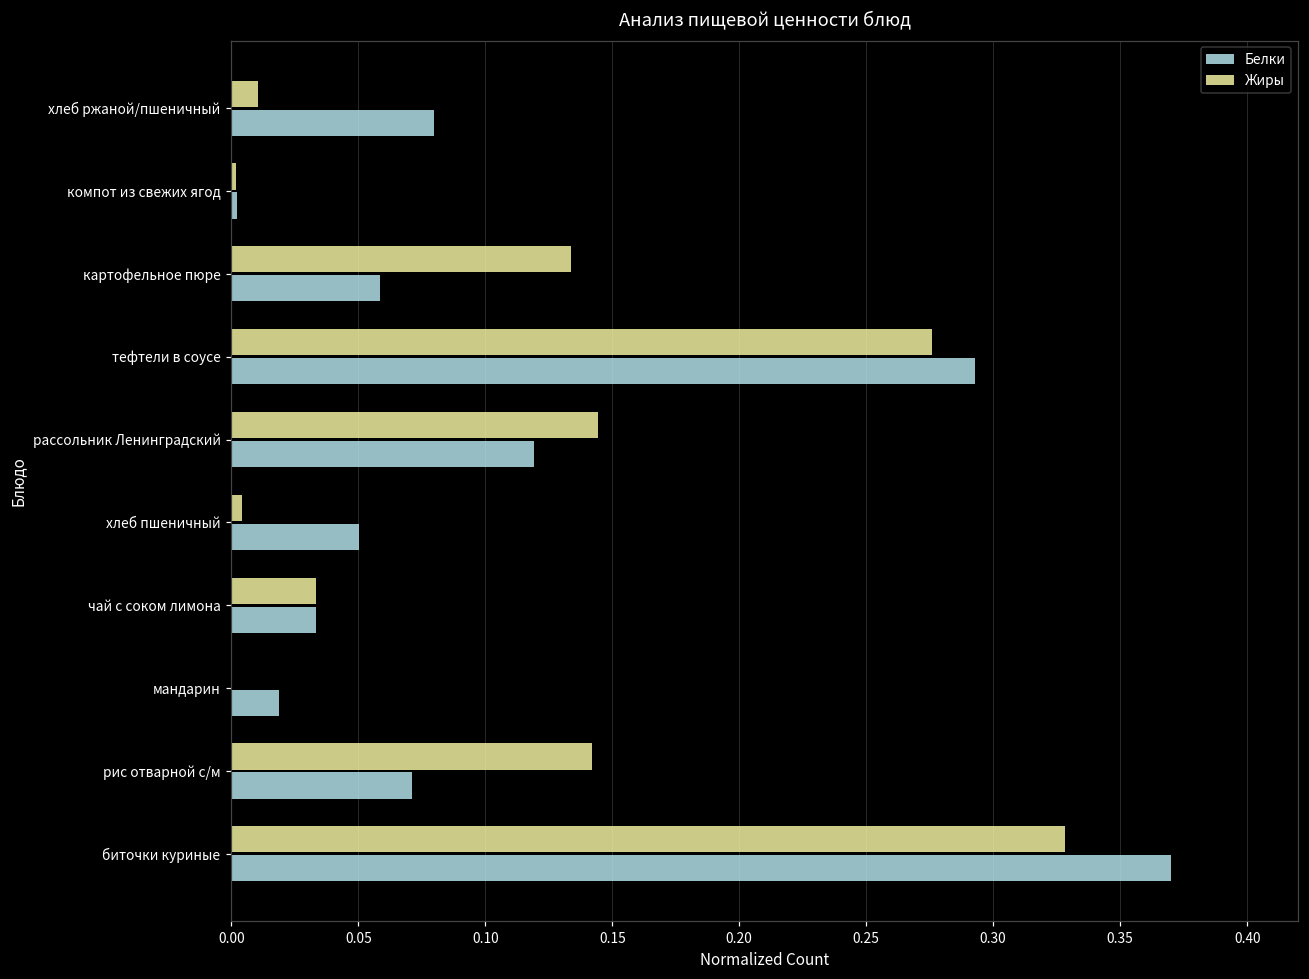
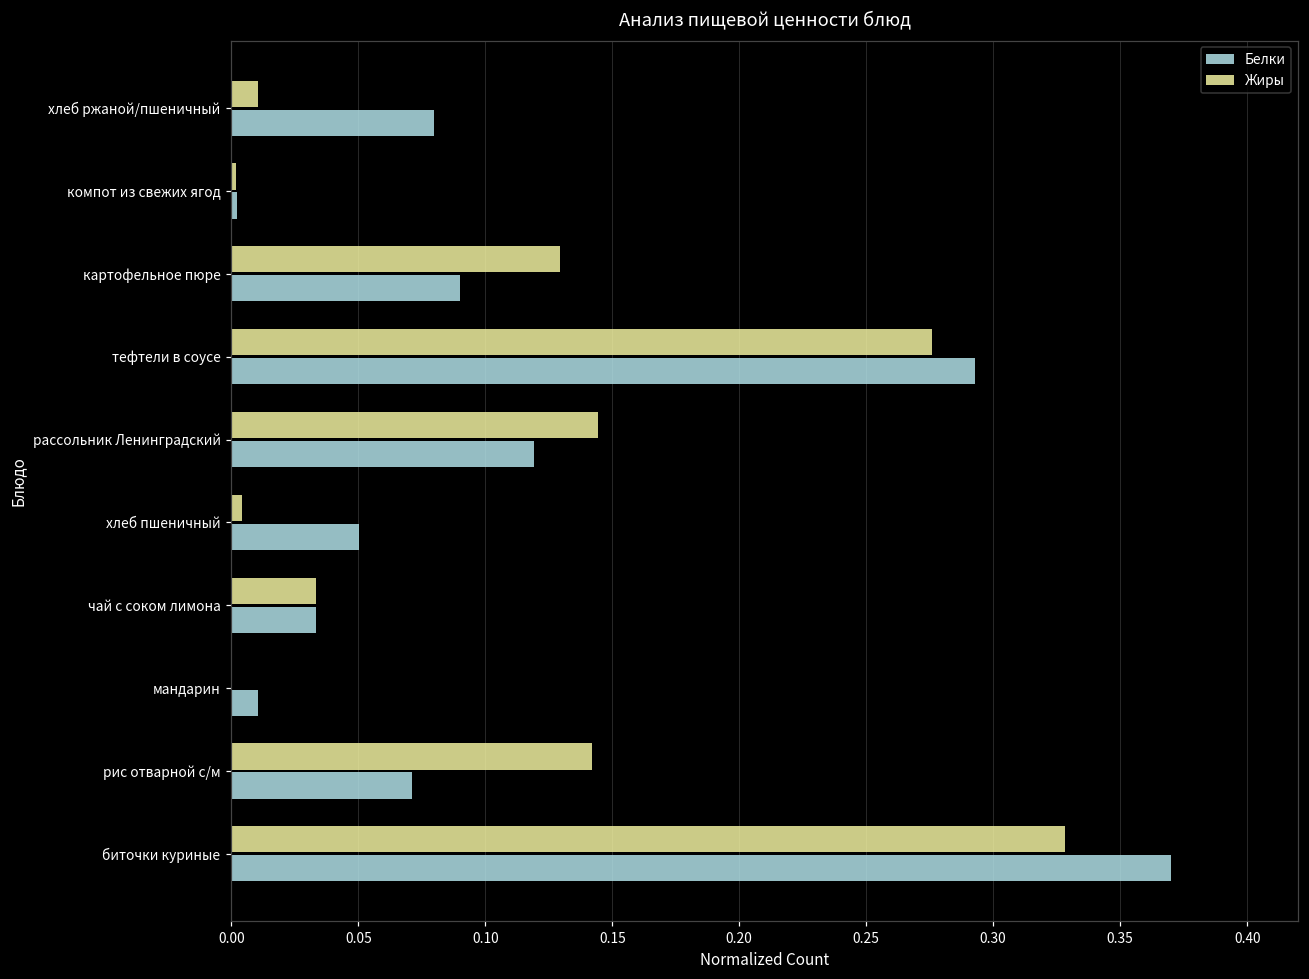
Жиры, картофельное пюре: 0.134 -> 0.130
Белки, картофельное пюре: 0.059 -> 0.090
Белки, мандарин: 0.019 -> 0.010
